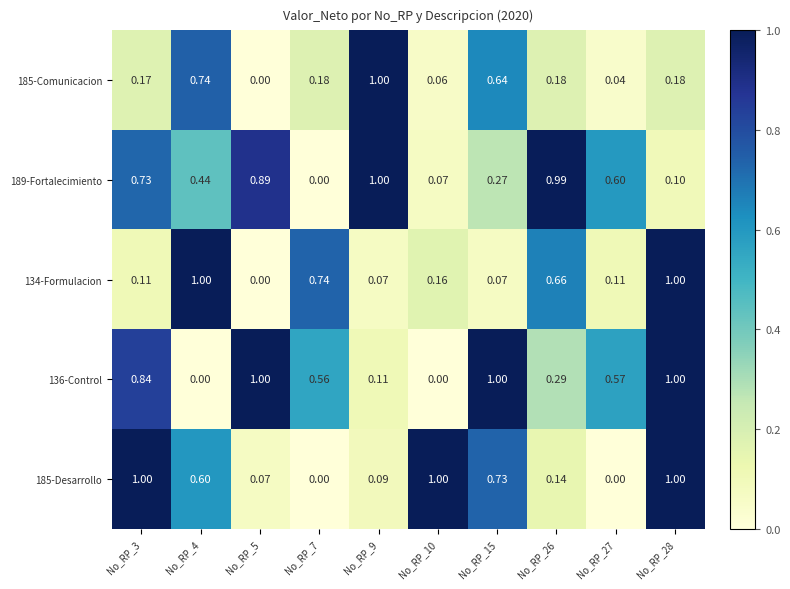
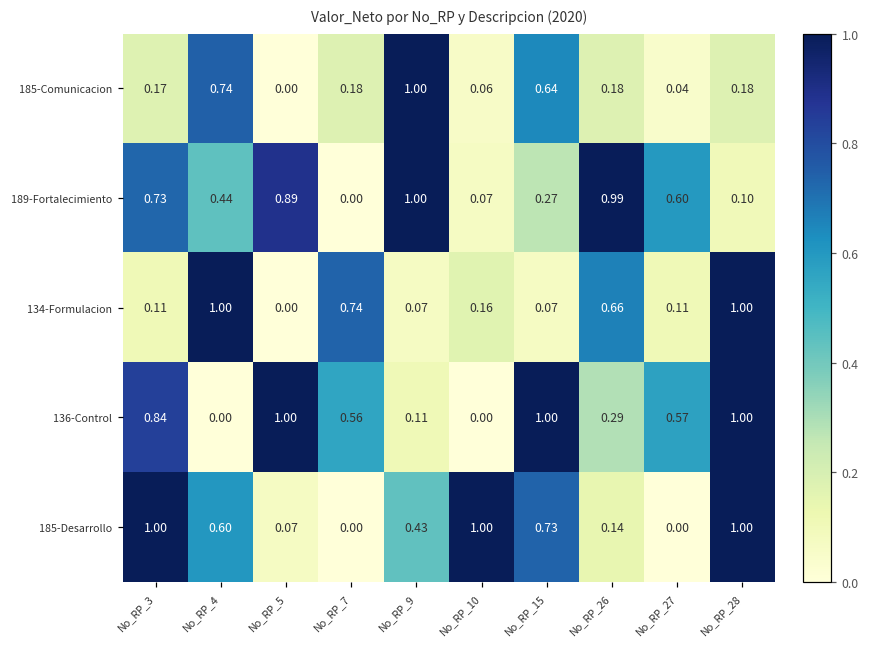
185-Desarrollo, No_RP_9: 0.09 -> 0.43
